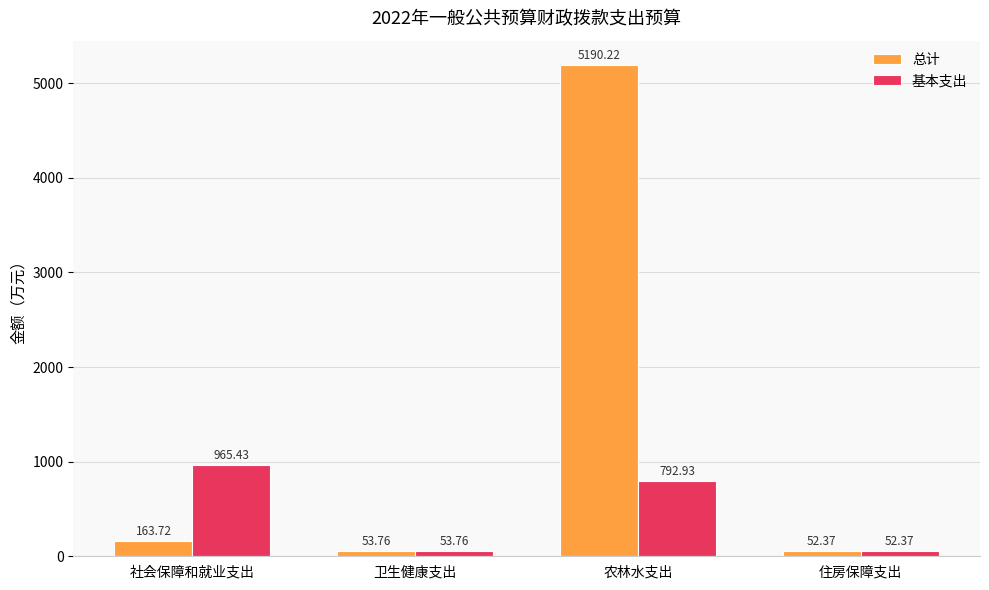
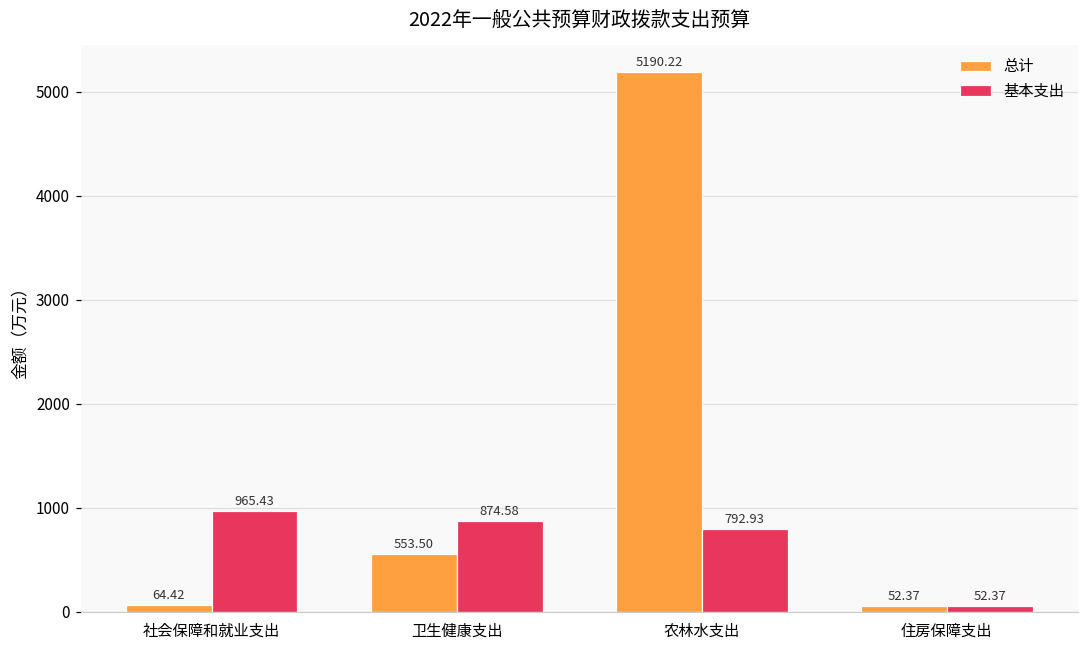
总计, 社会保障和就业支出: 163.72 -> 64.42
总计, 卫生健康支出: 53.76 -> 553.50
基本支出, 卫生健康支出: 53.76 -> 874.58
